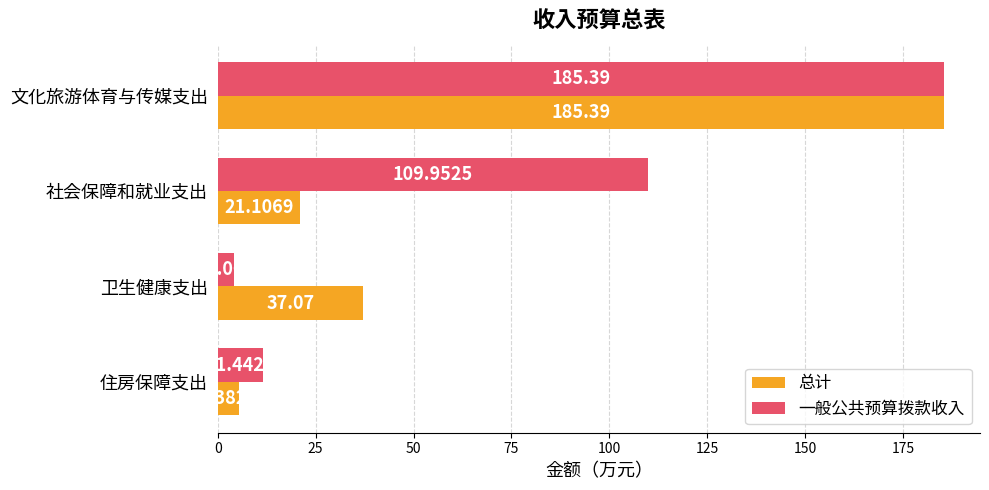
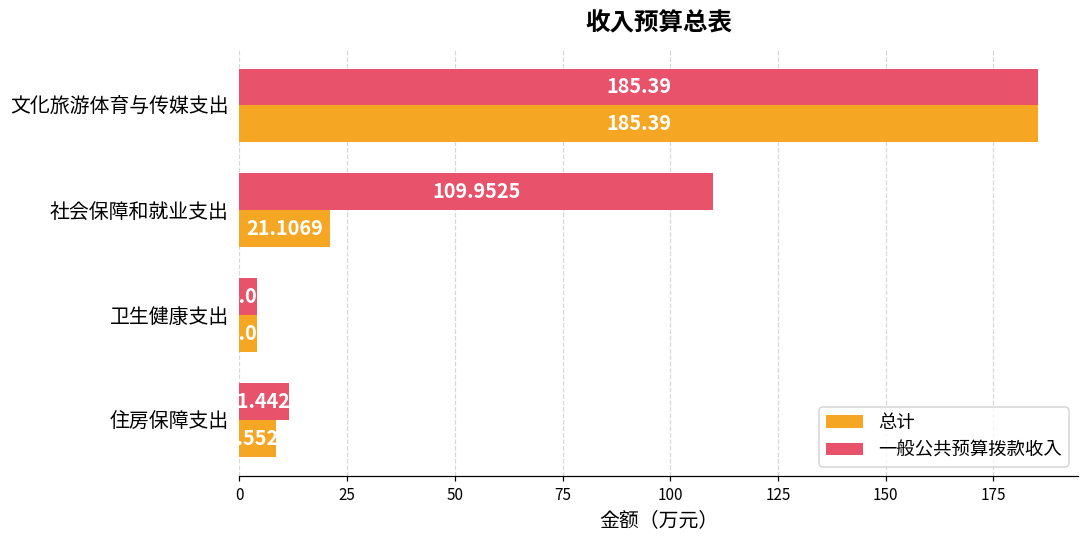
总计, 卫生健康支出: 37 -> 4
总计, 住房保障支出: 5 -> 9
